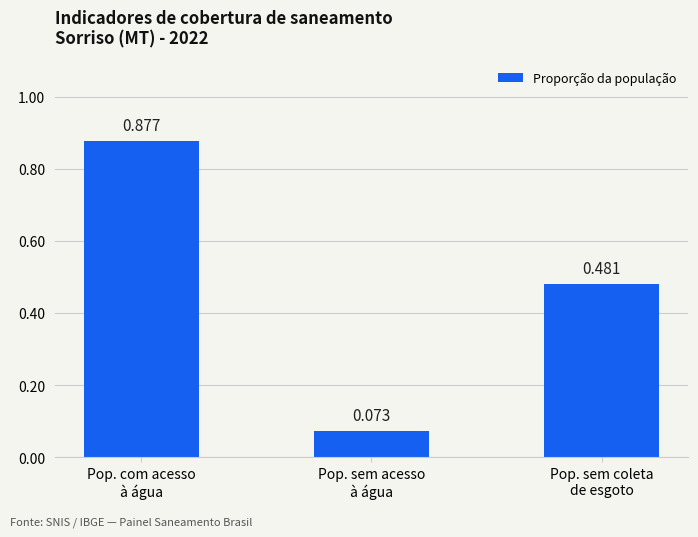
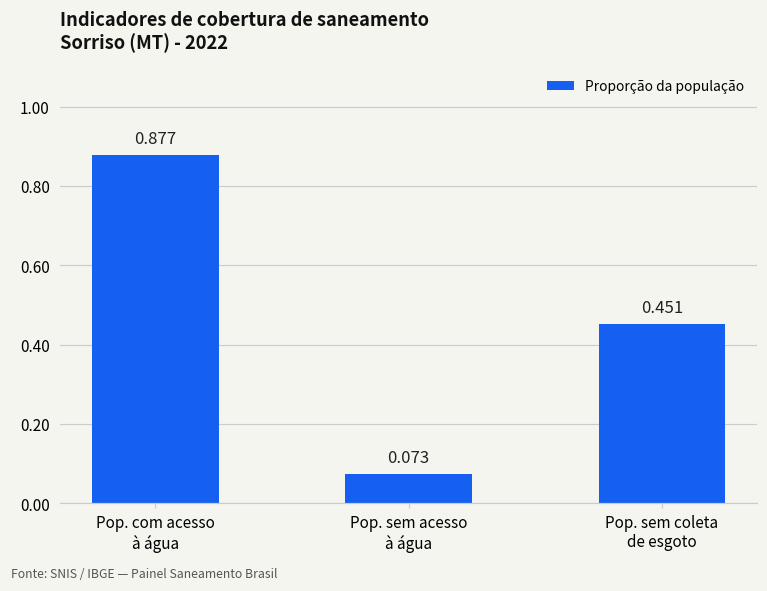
Pop. sem coleta de esgoto: 0.481 -> 0.451
